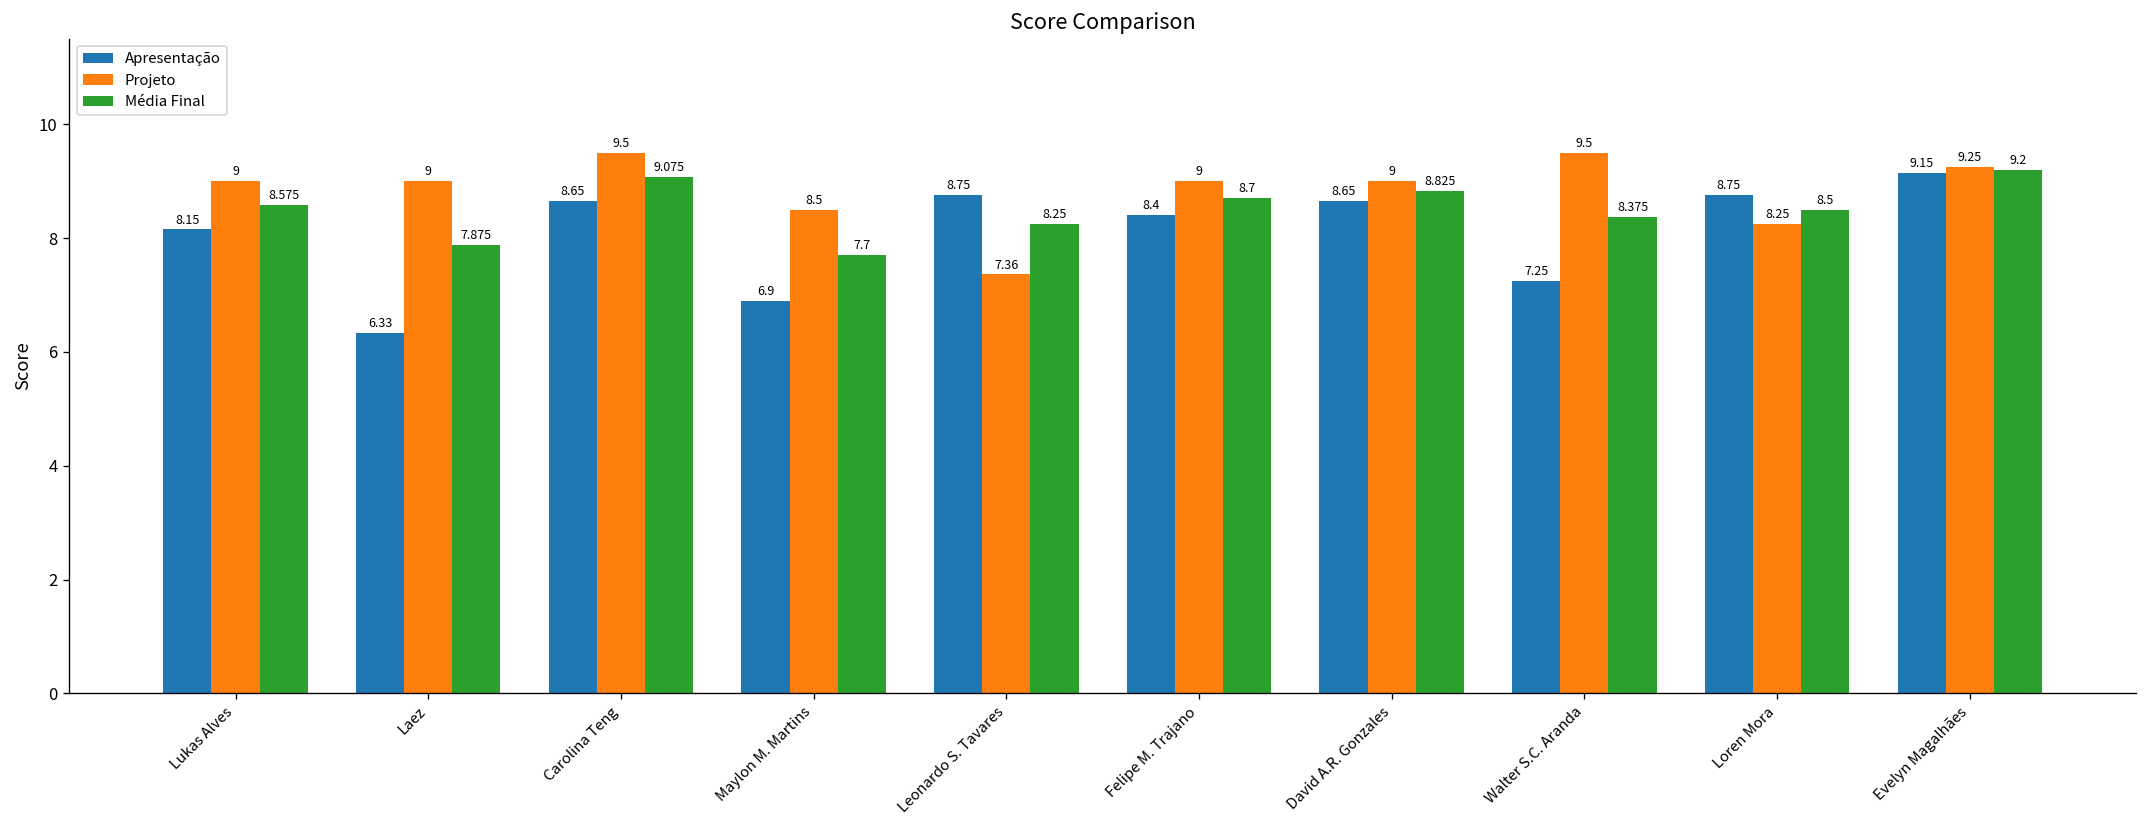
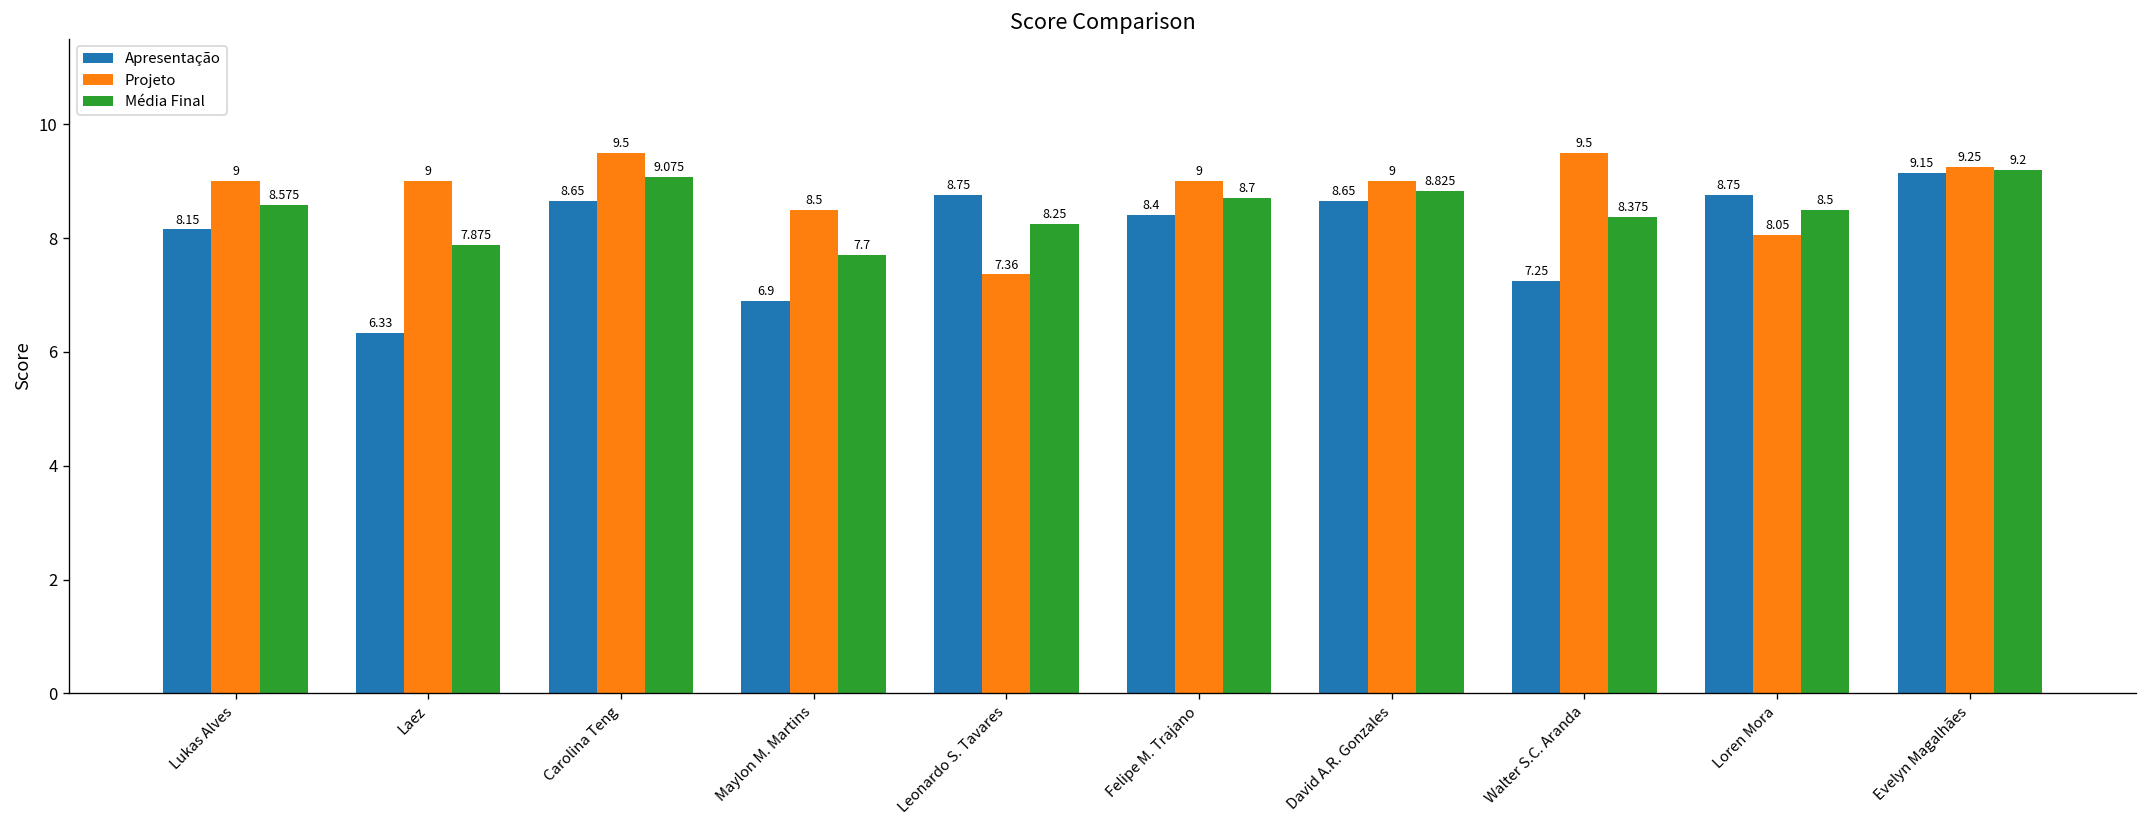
Projeto, Loren Mora: 8.25 -> 8.05
